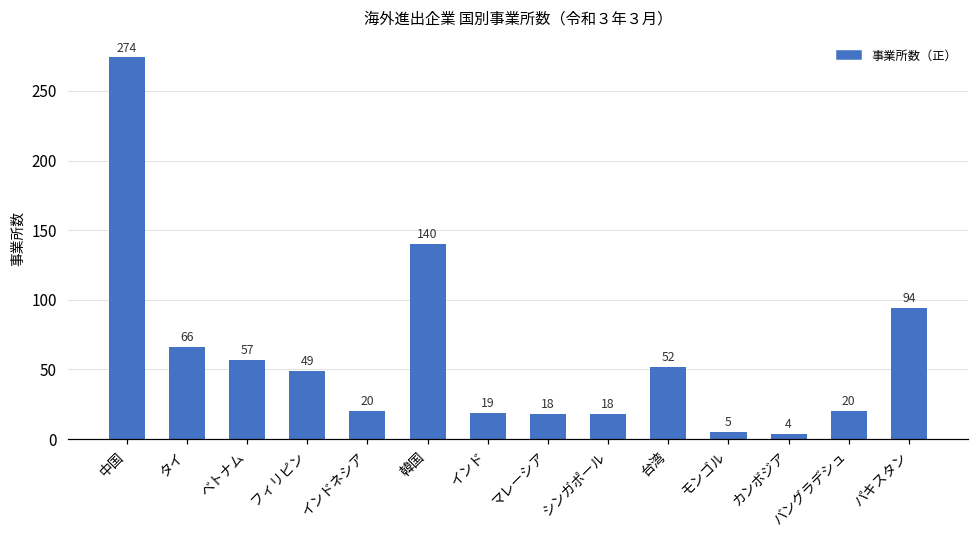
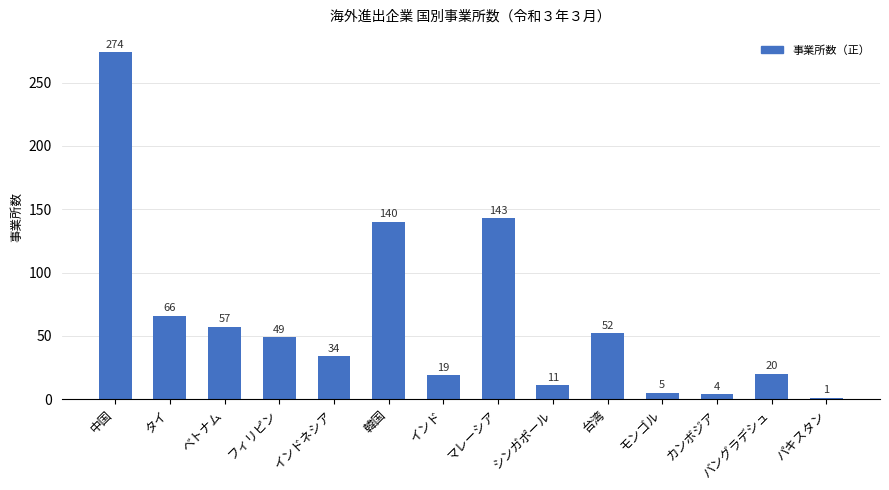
インドネシア: 20 -> 34
マレーシア: 18 -> 143
シンガポール: 18 -> 11
パキスタン: 94 -> 1
